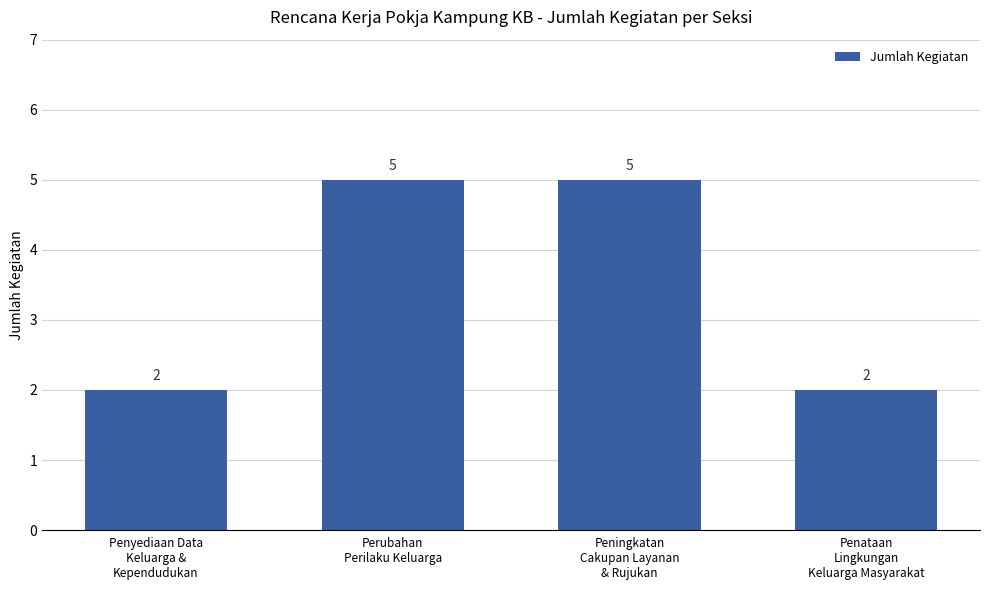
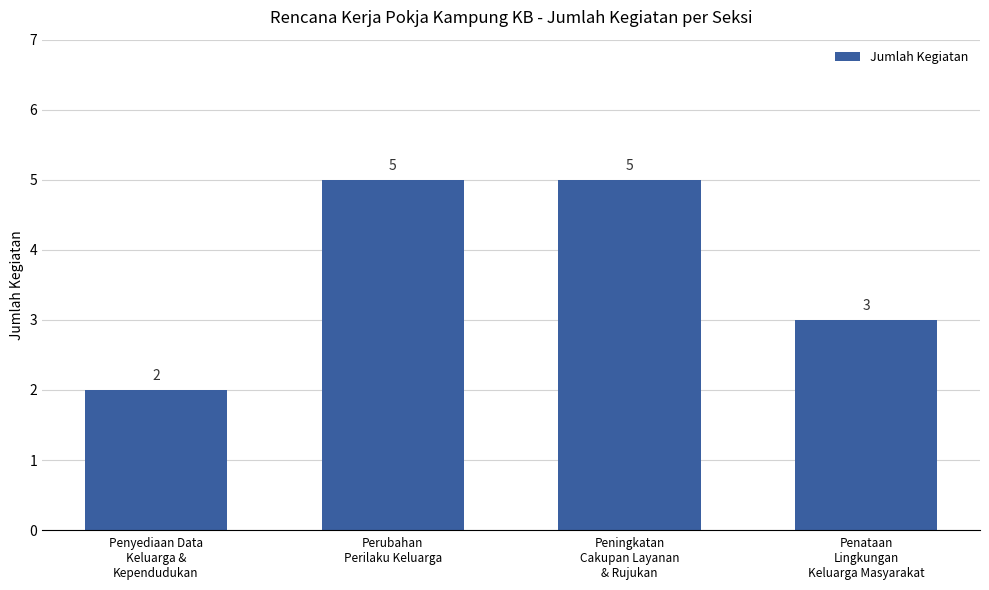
Penataan Lingkungan Keluarga Masyarakat: 2 -> 3
